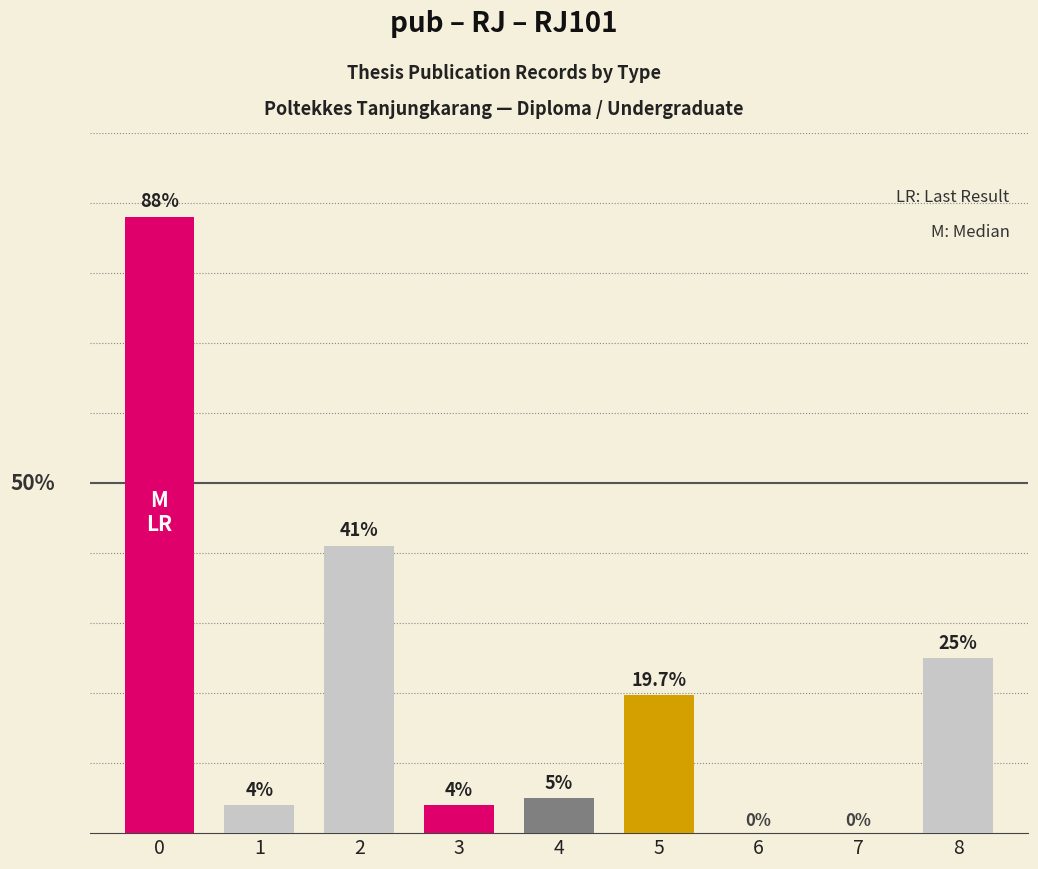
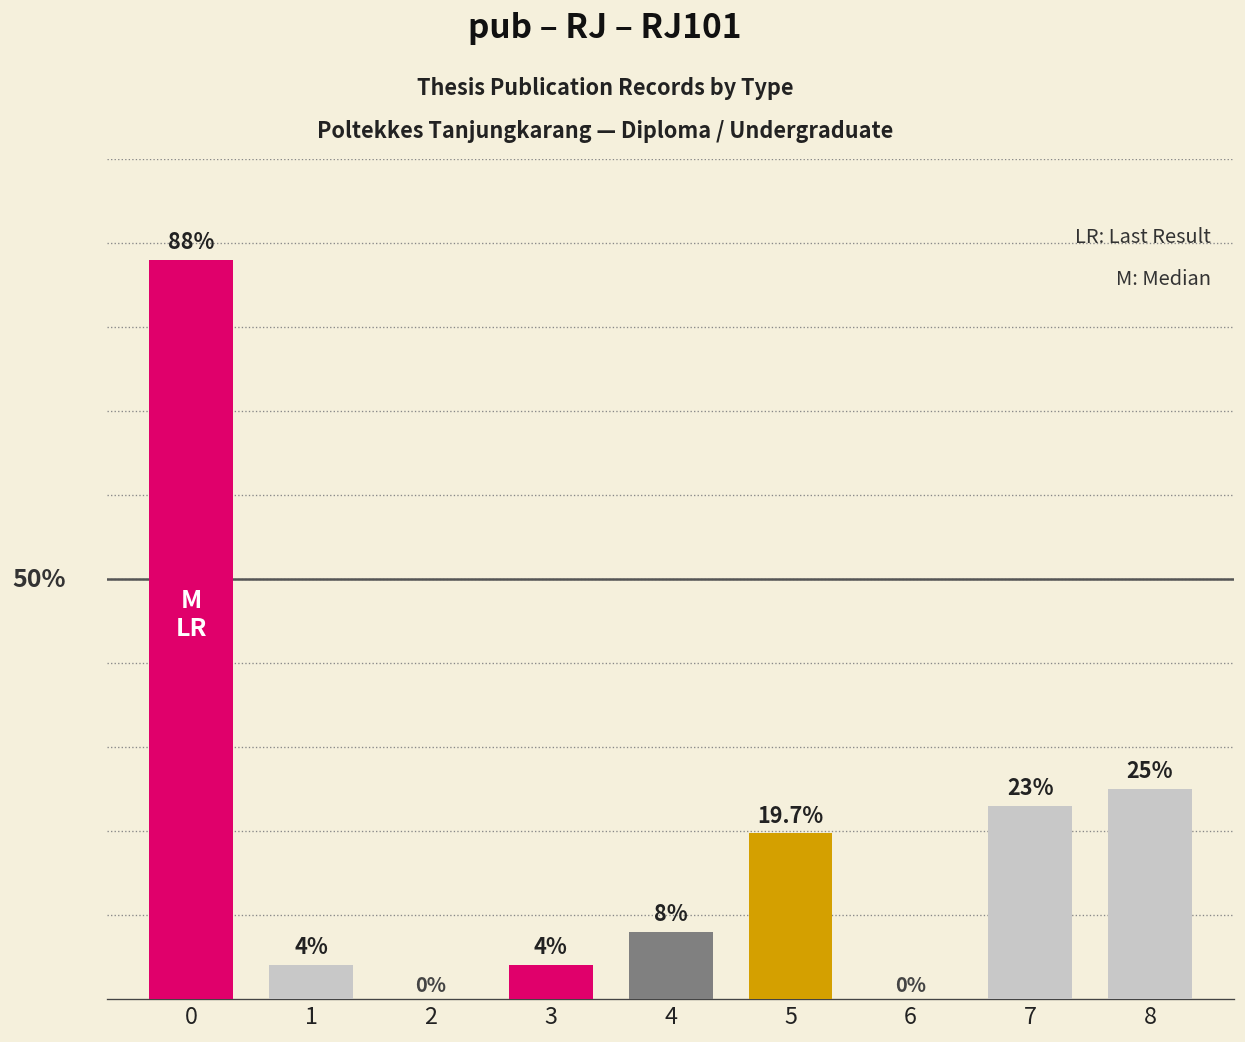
2: 41% -> 0%
4: 5% -> 8%
7: 0% -> 23%
